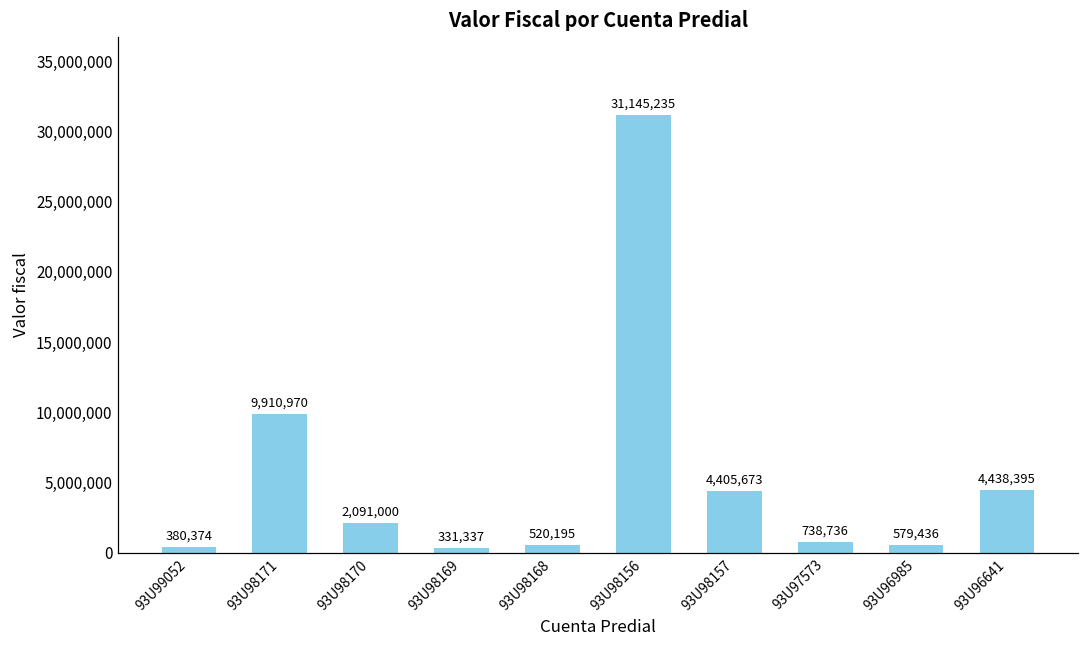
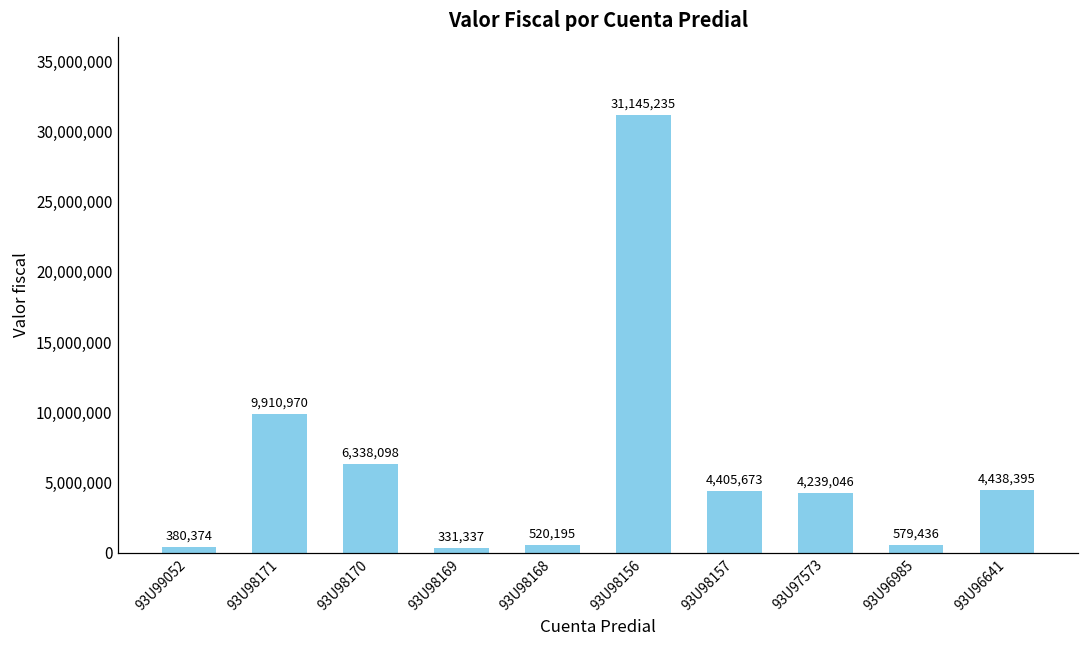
93U98170: 2,091,000 -> 6,338,098
93U97573: 738,736 -> 4,239,046
